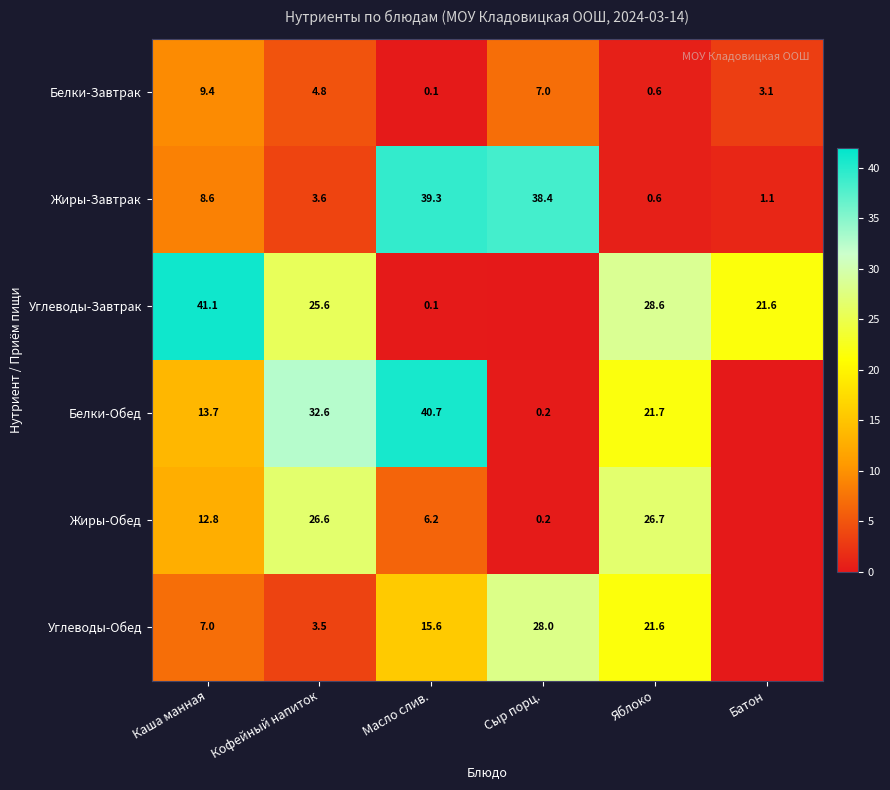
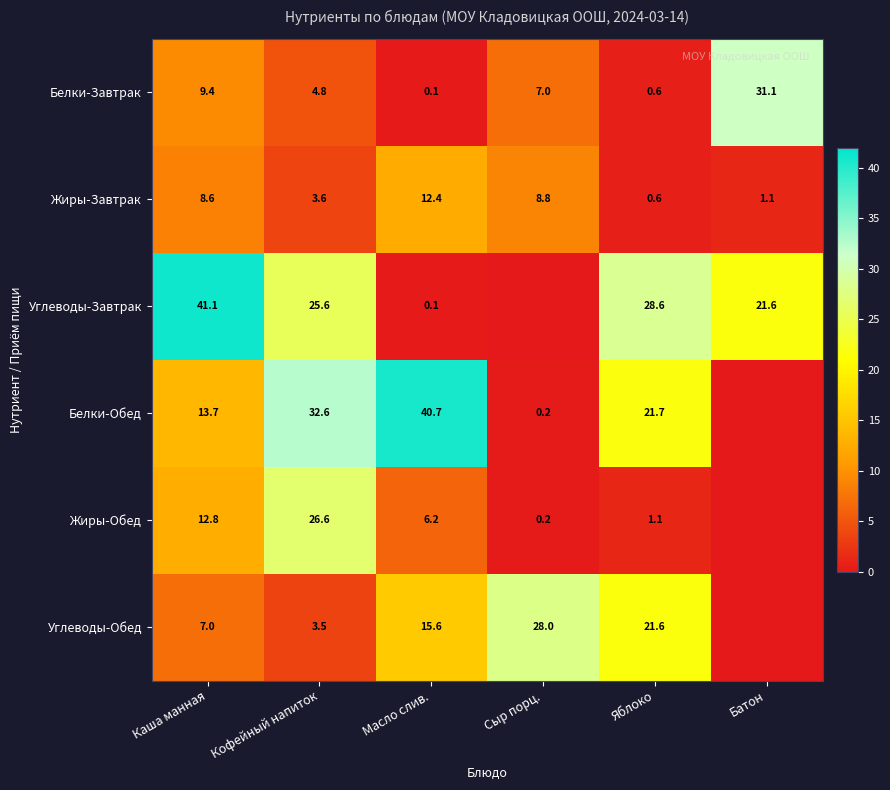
Белки-Завтрак, Батон: 3.1 -> 31.1
Жиры-Завтрак, Масло слив.: 39.3 -> 12.4
Жиры-Завтрак, Сыр порц.: 38.4 -> 8.8
Жиры-Обед, Яблоко: 26.7 -> 1.1
